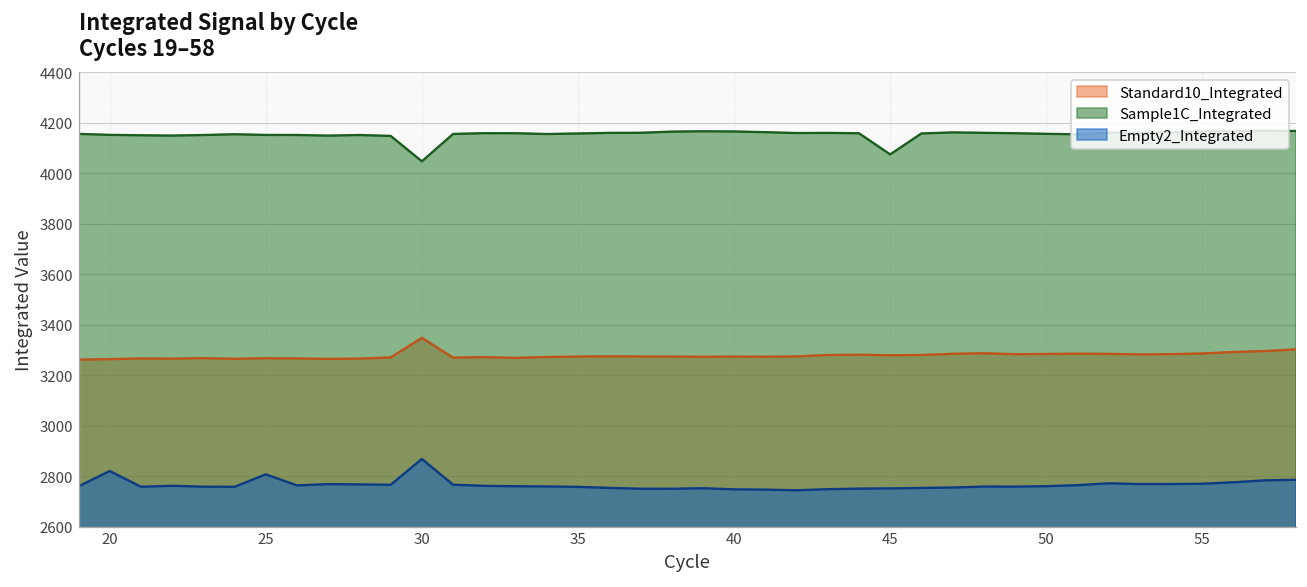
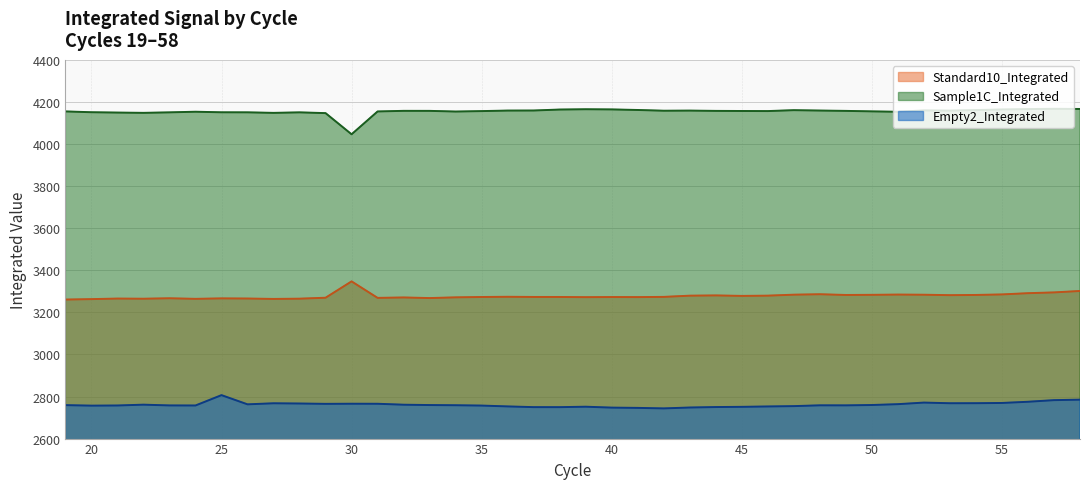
Empty2_Integrated, 20: 2820 -> 2760
Empty2_Integrated, 30: 2870 -> 2770
Sample1C_Integrated, 45: 4070 -> 4160
